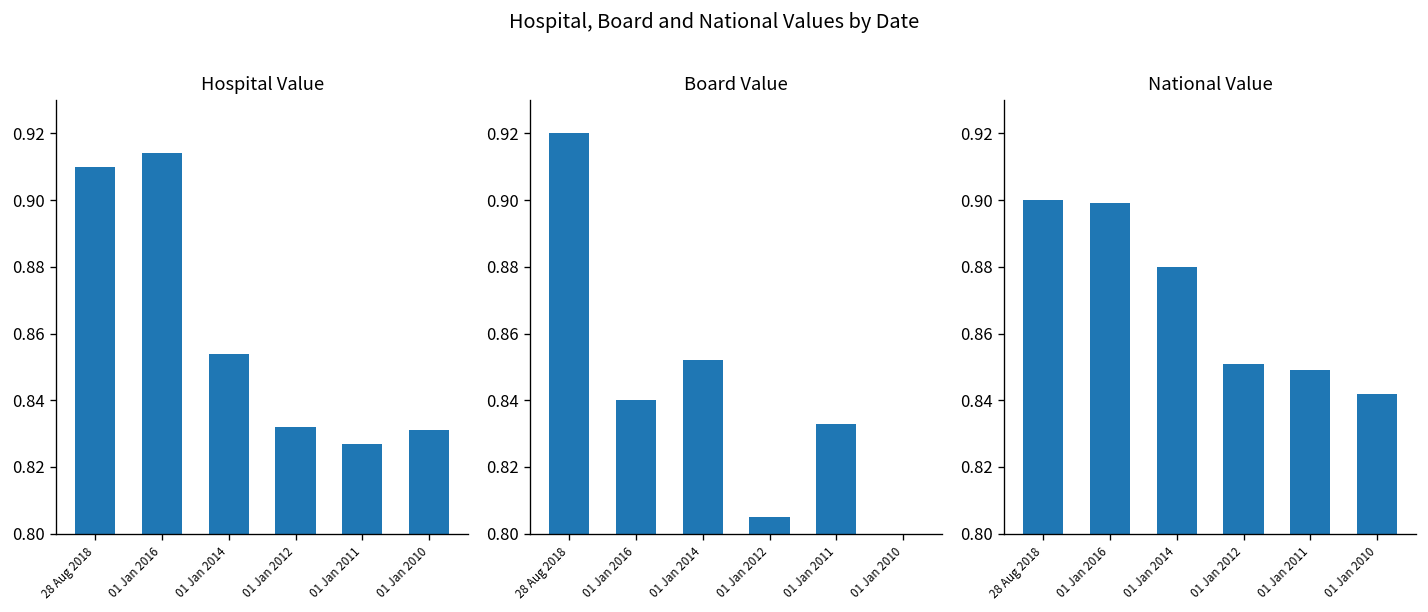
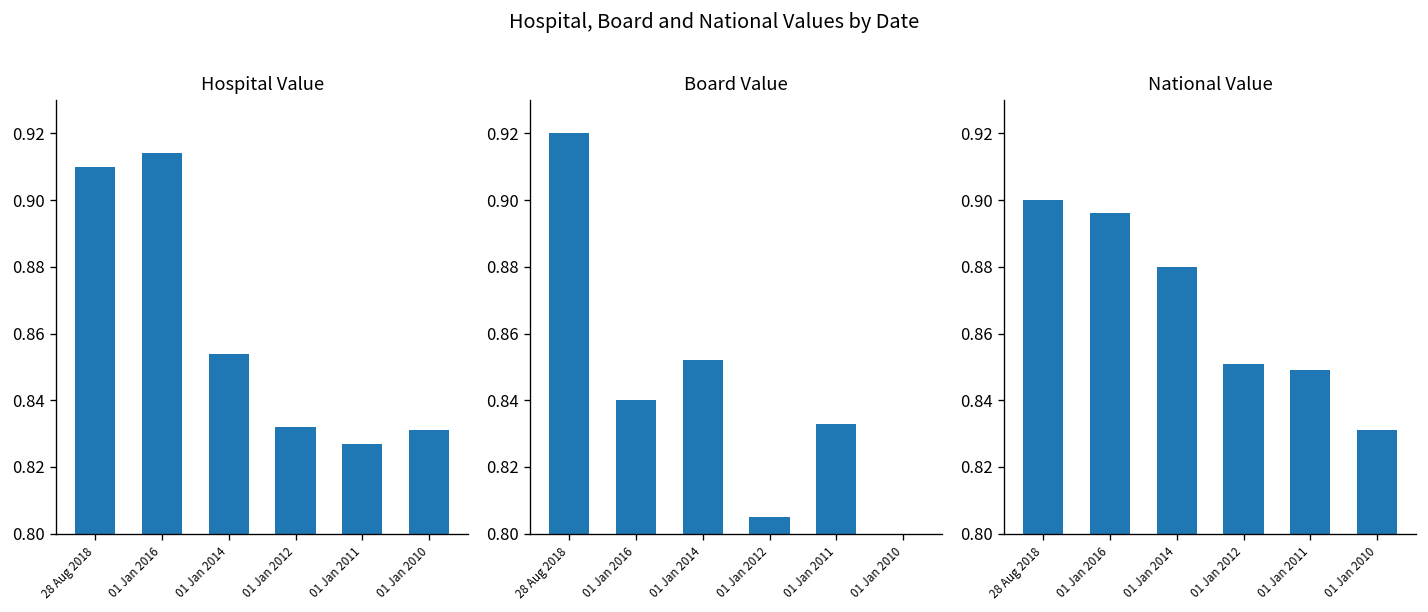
National Value, 01 Jan 2016: 0.899 -> 0.896
National Value, 01 Jan 2010: 0.842 -> 0.831
